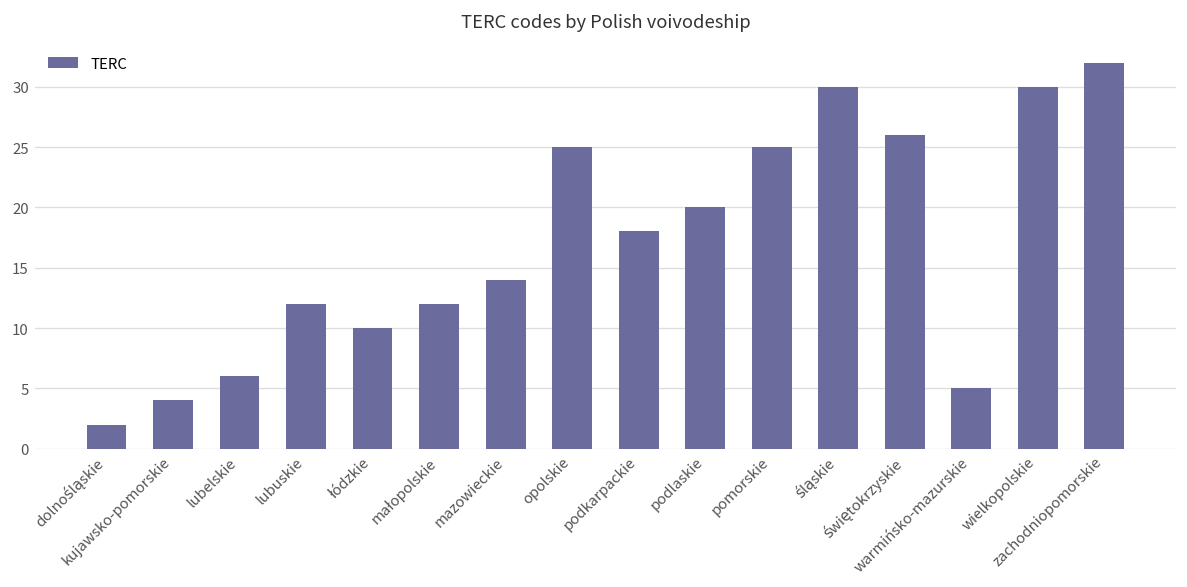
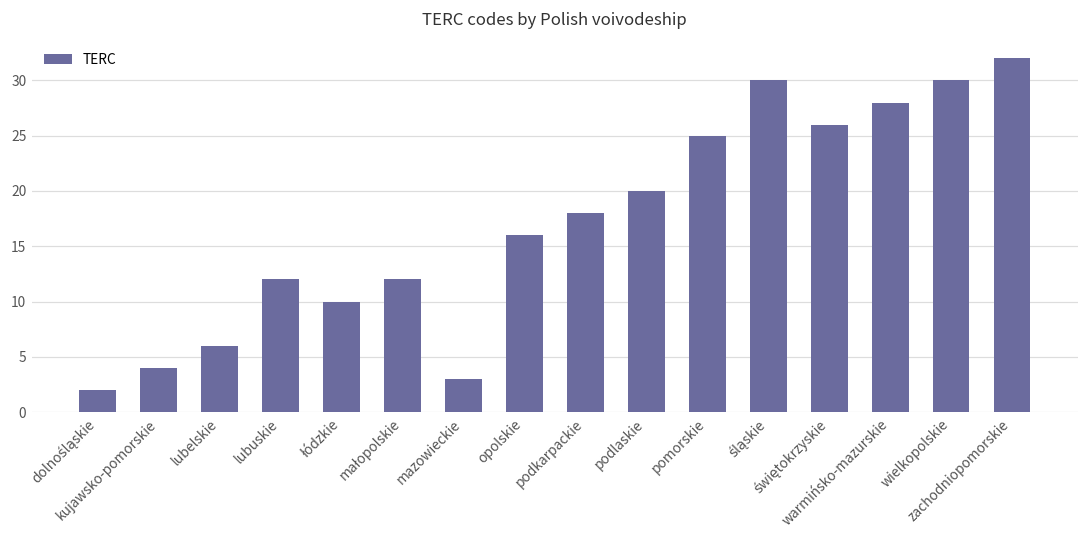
mazowieckie: 14 -> 3
opolskie: 25 -> 16
warmińsko-mazurskie: 5 -> 28
